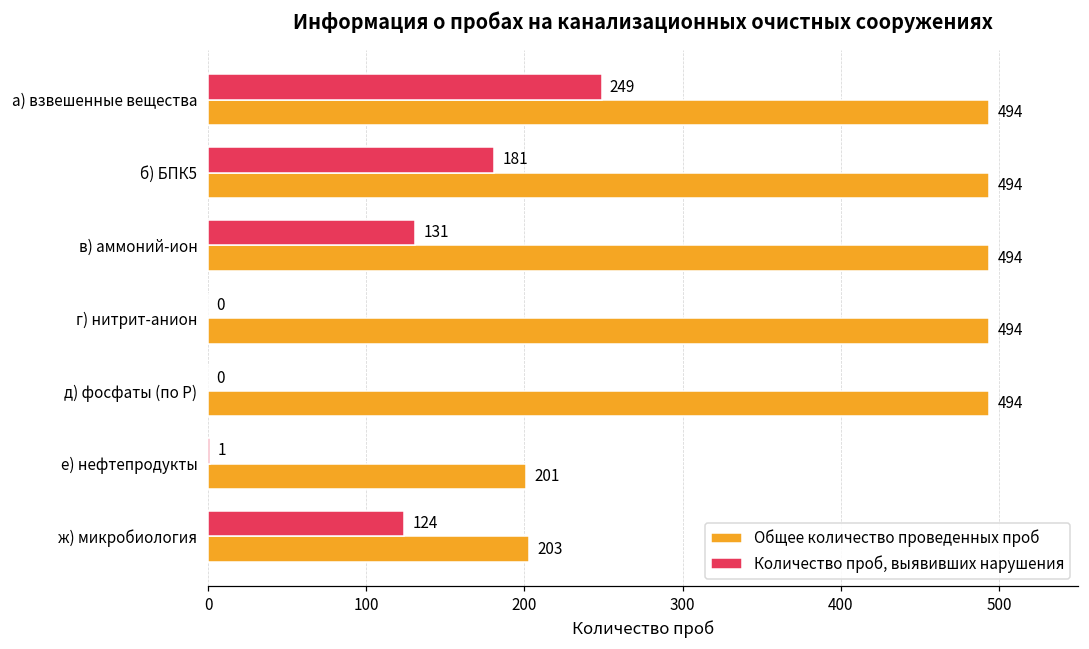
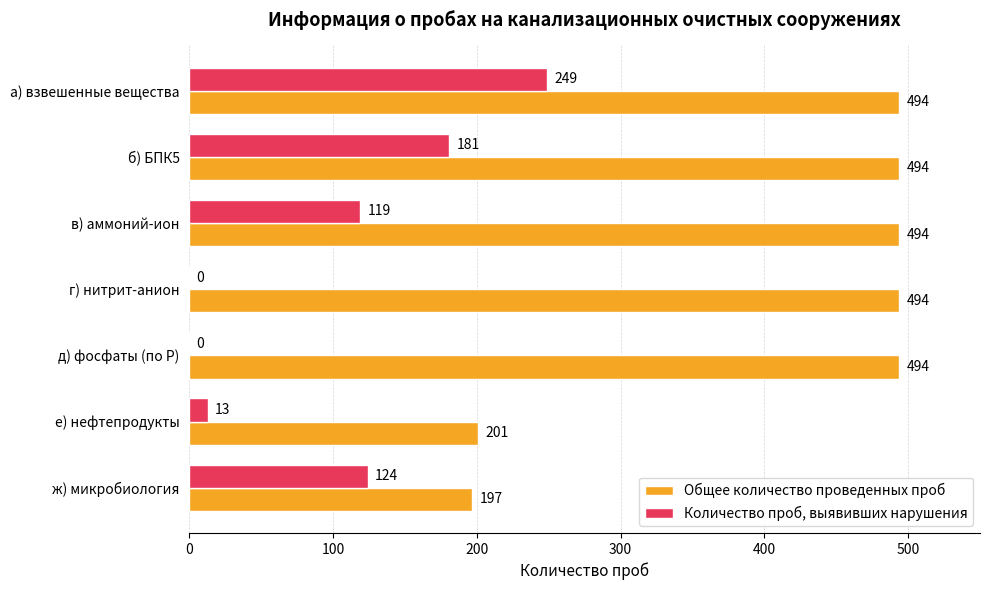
Количество проб, выявивших нарушения, в) аммоний-ион: 131 -> 119
Количество проб, выявивших нарушения, е) нефтепродукты: 1 -> 13
Общее количество проведенных проб, ж) микробиология: 203 -> 197
